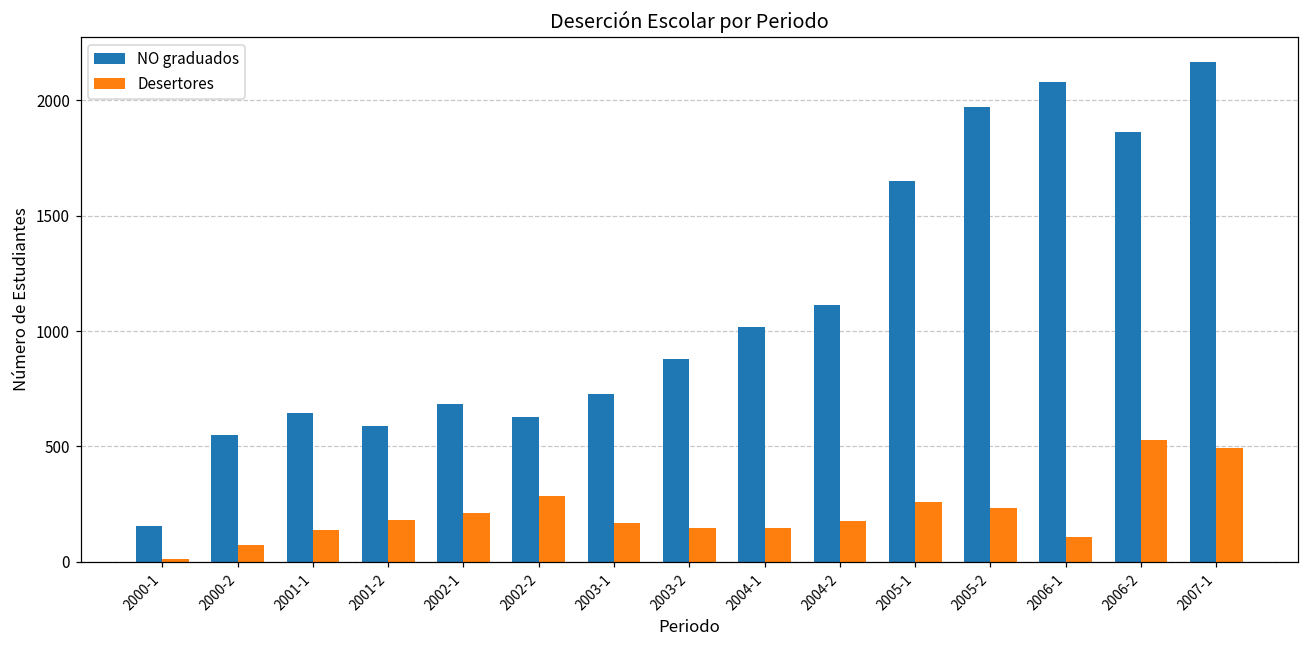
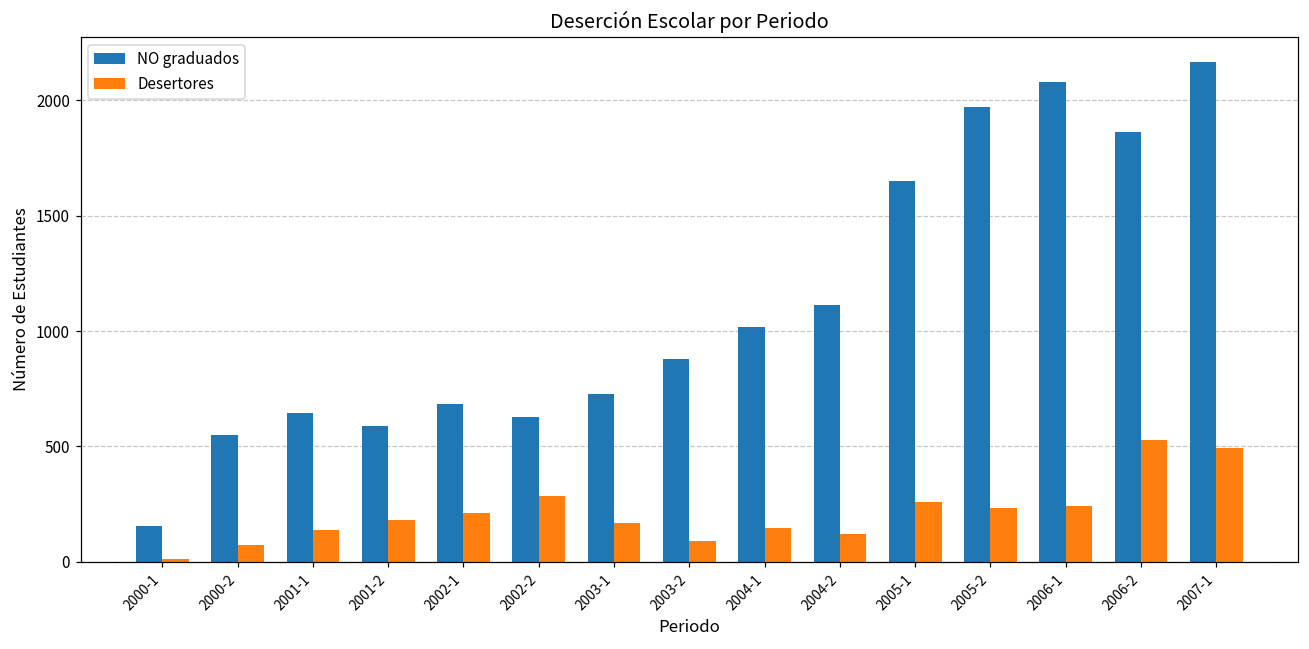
Desertores, 2003-2: 150 -> 90
Desertores, 2004-2: 180 -> 120
Desertores, 2006-1: 110 -> 240
